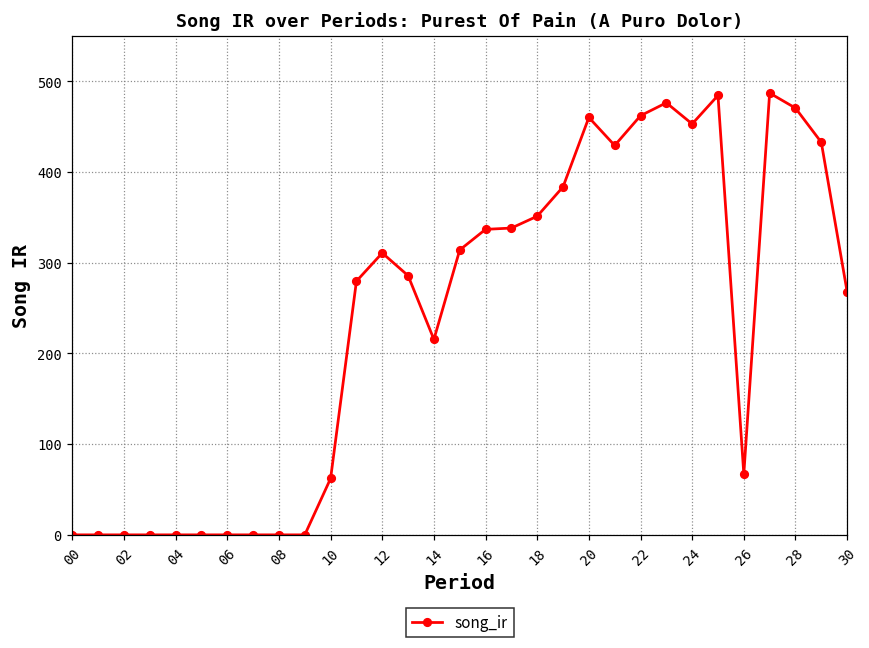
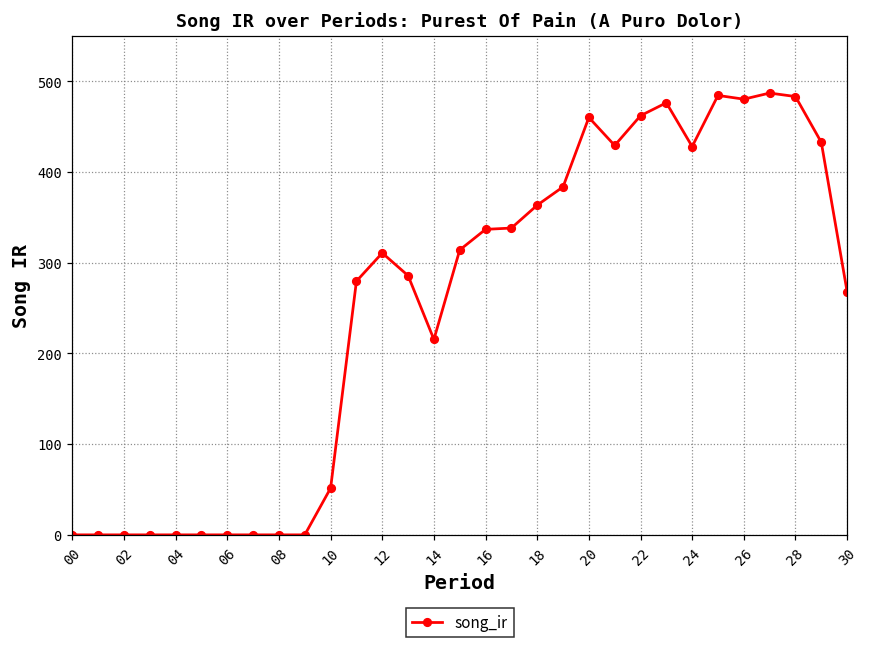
10: 60 -> 50
18: 350 -> 360
24: 450 -> 430
26: 70 -> 480
28: 470 -> 480
